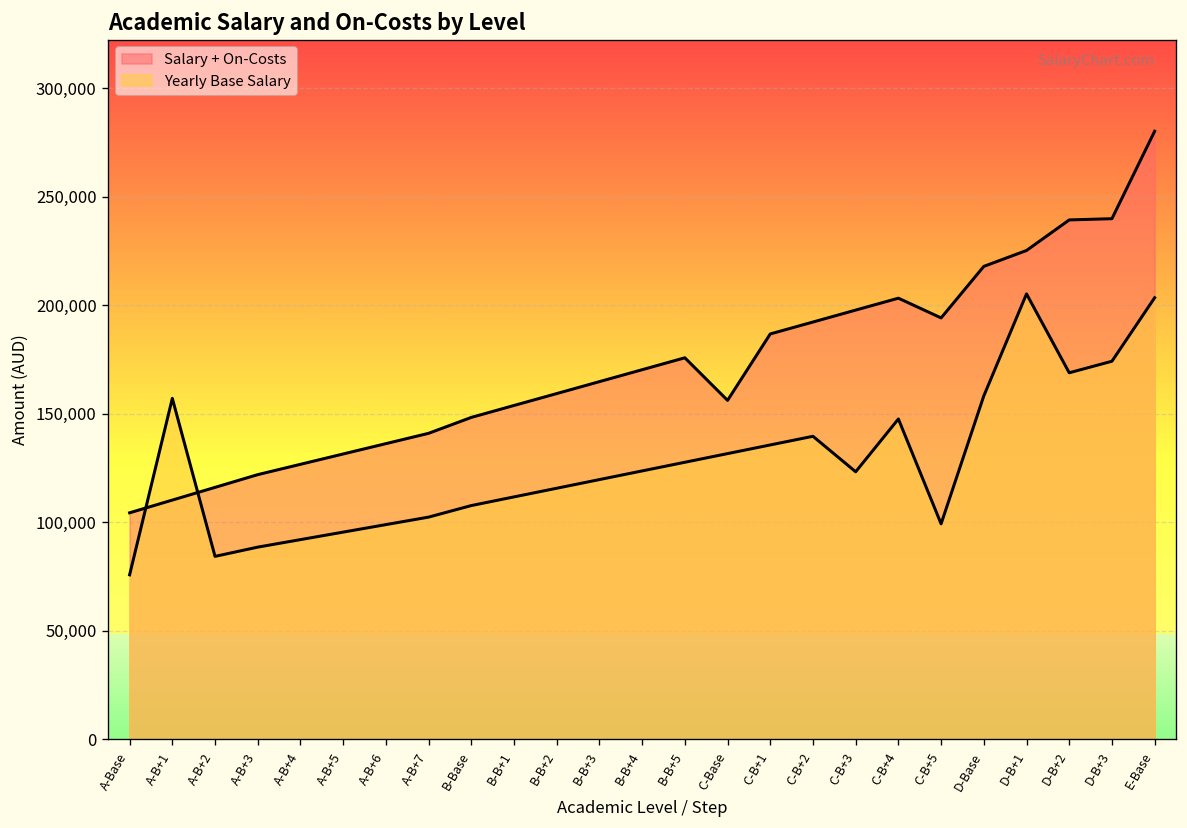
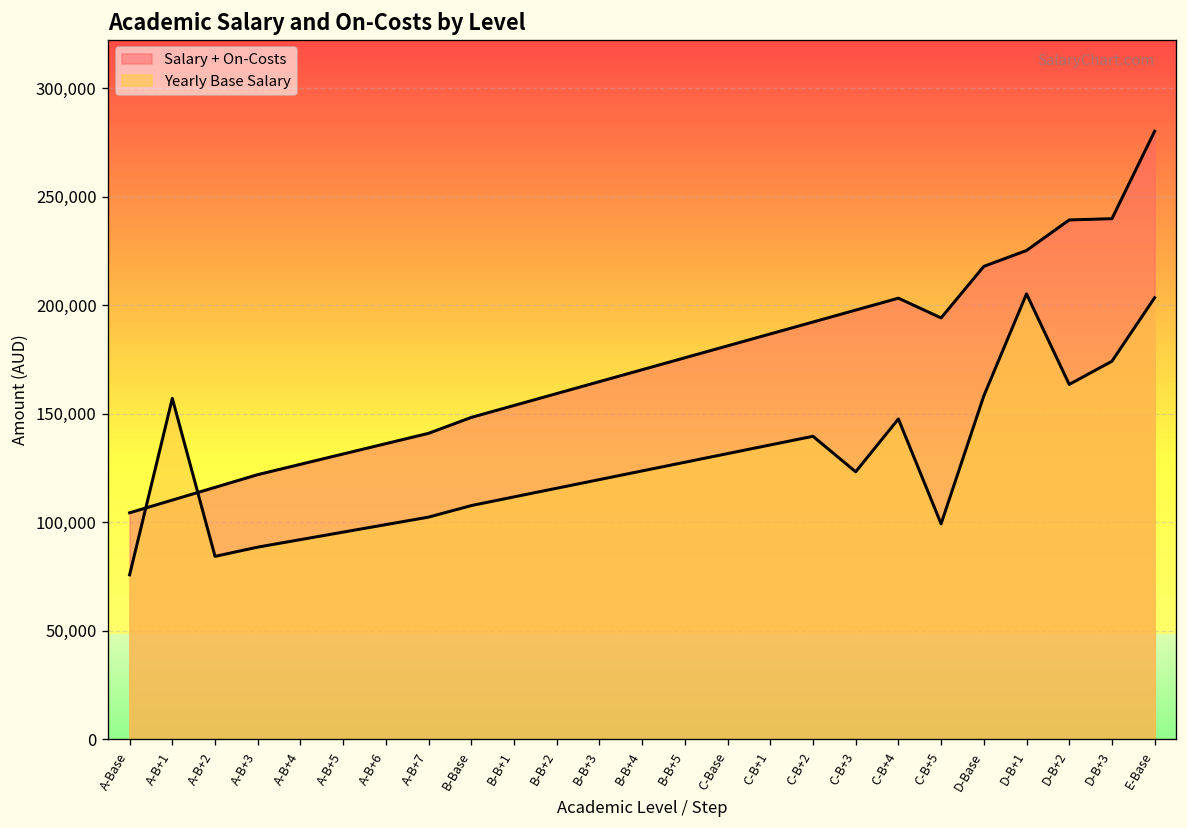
Salary + On-Costs, C-Base: 156,000 -> 181,000
Yearly Base Salary, D-B+2: 169,000 -> 164,000
